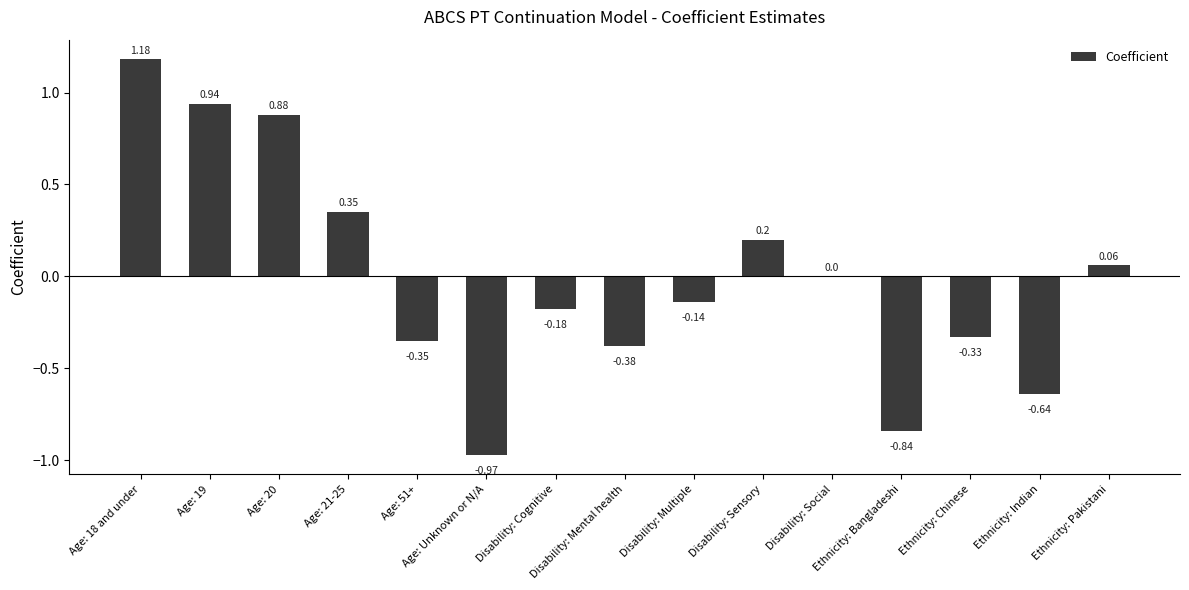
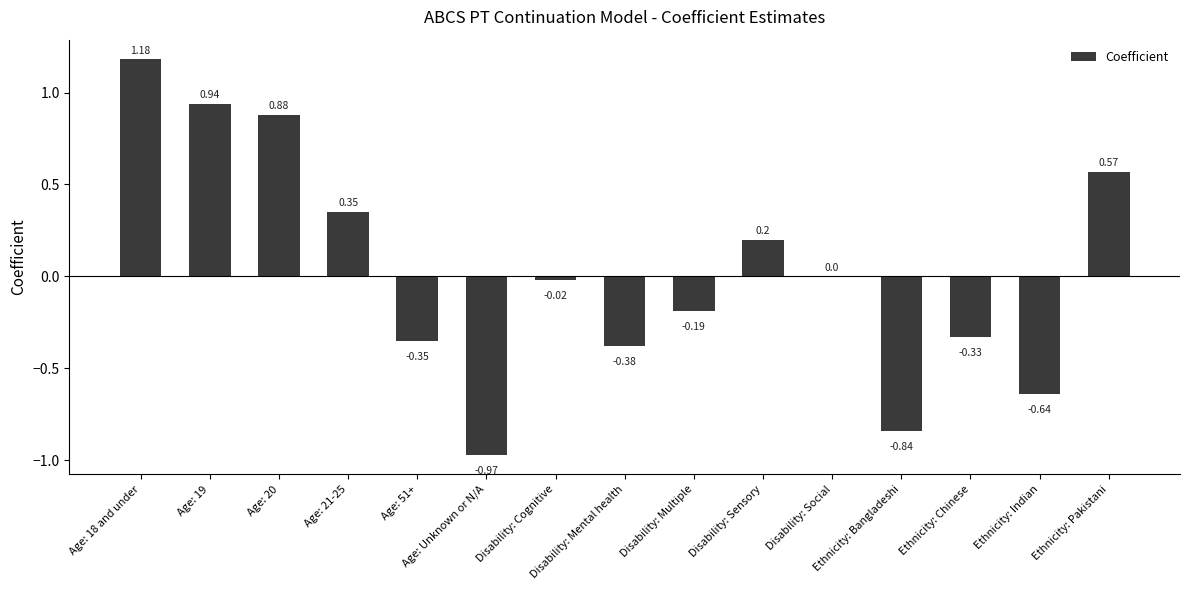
Disability: Cognitive: -0.18 -> -0.02
Disability: Multiple: -0.14 -> -0.19
Ethnicity: Pakistani: 0.06 -> 0.57
